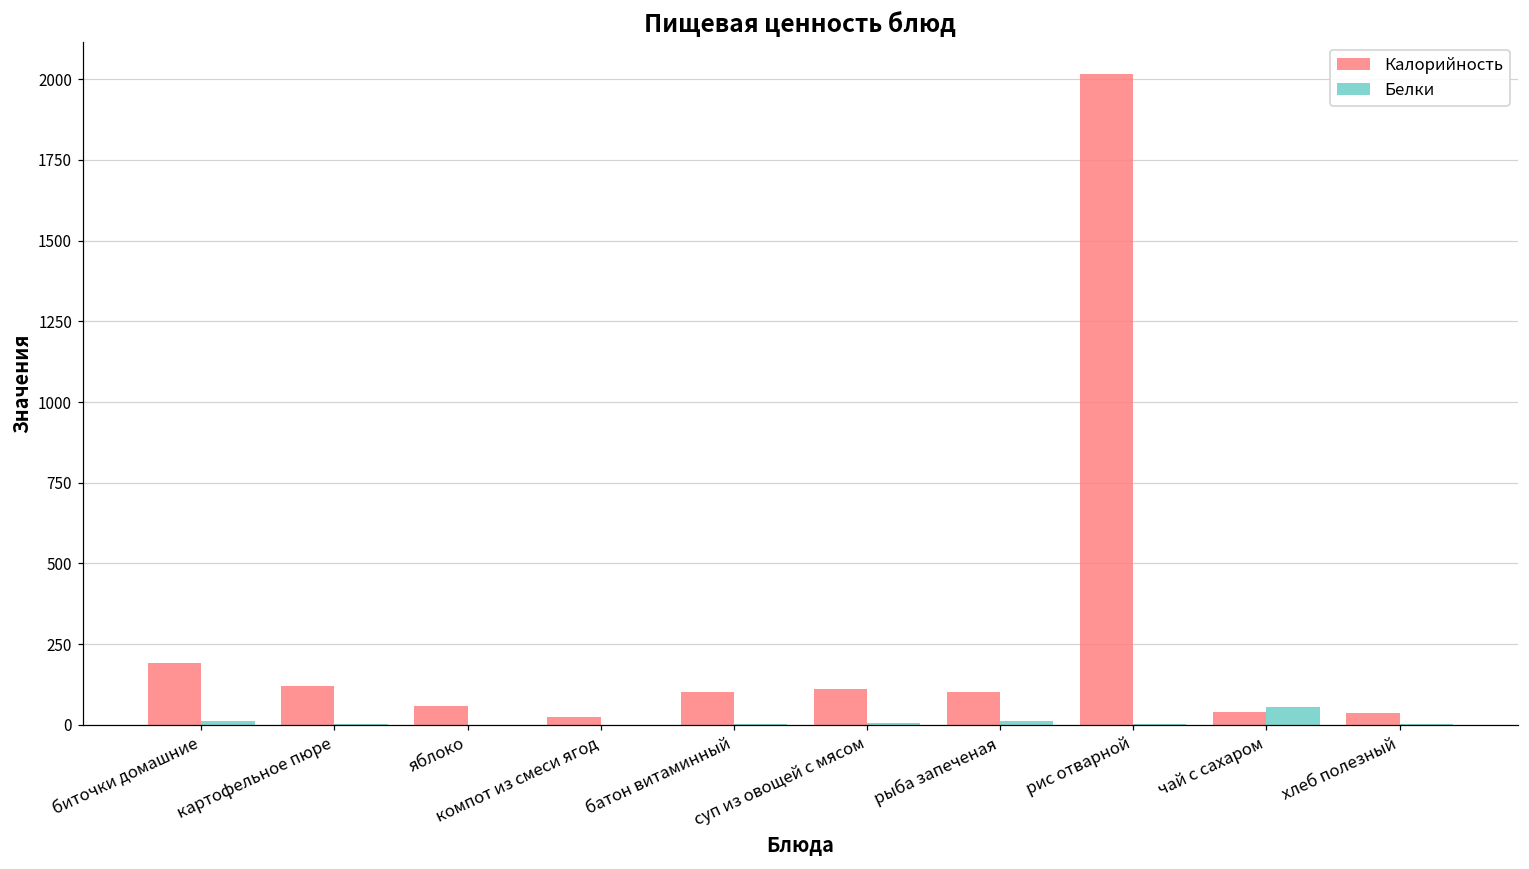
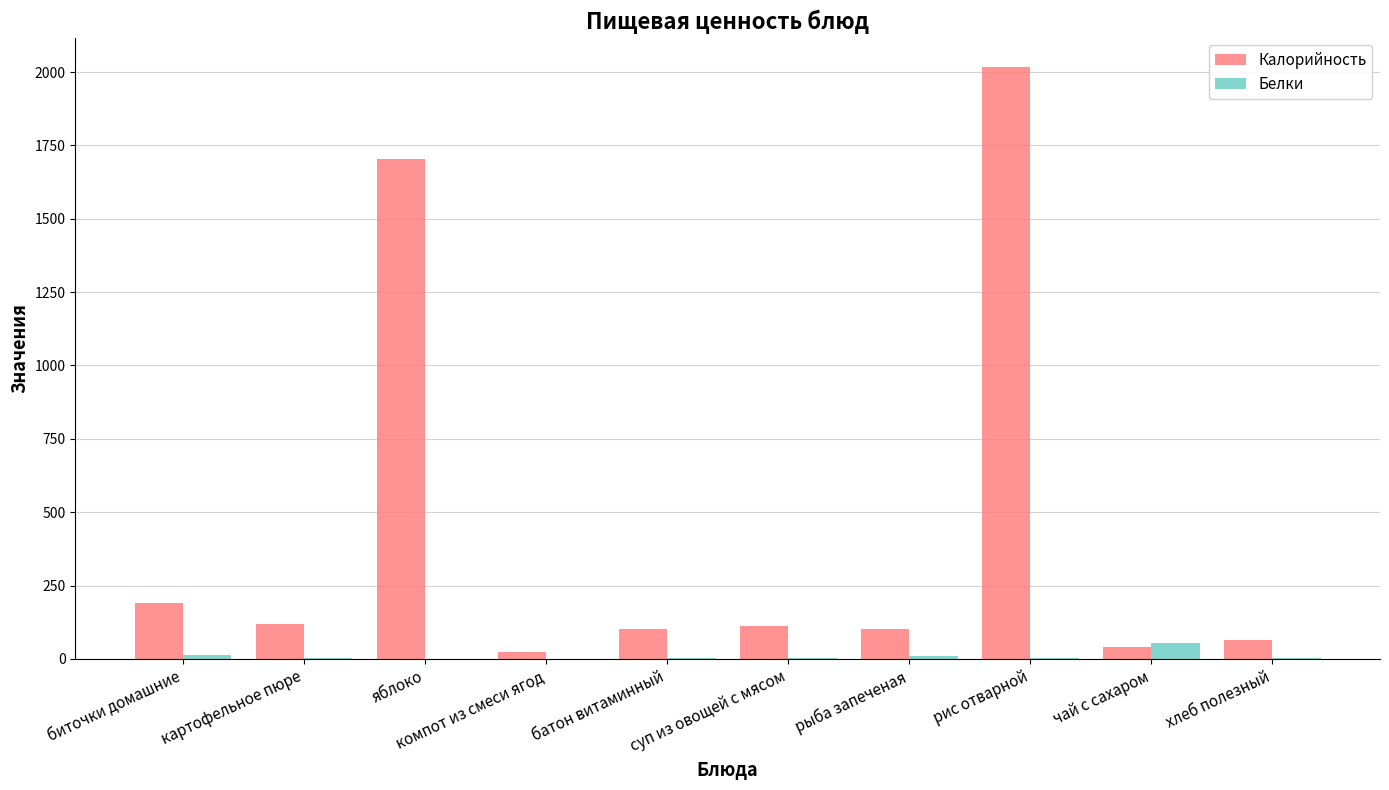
Калорийность, яблоко: 60 -> 1700
Калорийность, хлеб полезный: 40 -> 70
